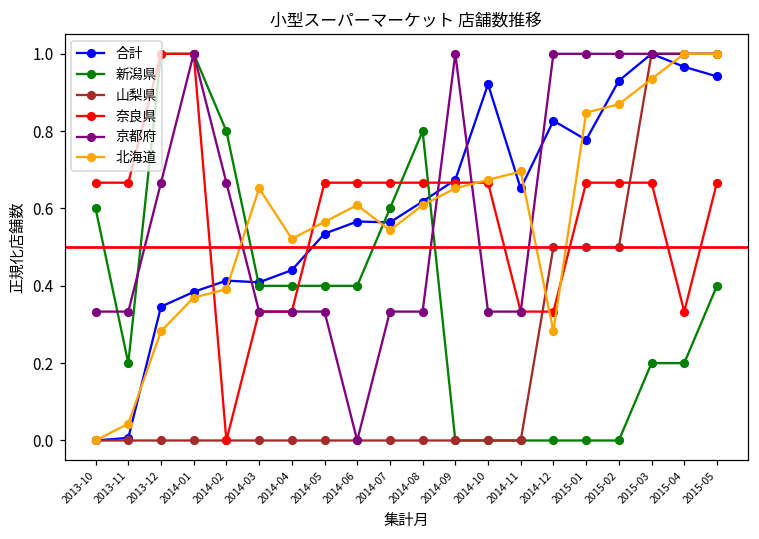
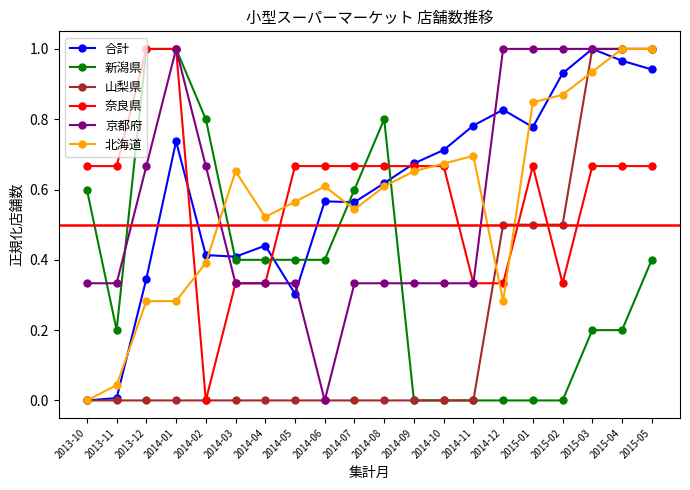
合計, 2014-01: 0.38 -> 0.74
北海道, 2014-01: 0.37 -> 0.28
合計, 2014-05: 0.53 -> 0.30
京都府, 2014-09: 1.00 -> 0.33
合計, 2014-10: 0.92 -> 0.71
合計, 2014-11: 0.65 -> 0.78
奈良県, 2015-02: 0.67 -> 0.33
奈良県, 2015-04: 0.33 -> 0.67
